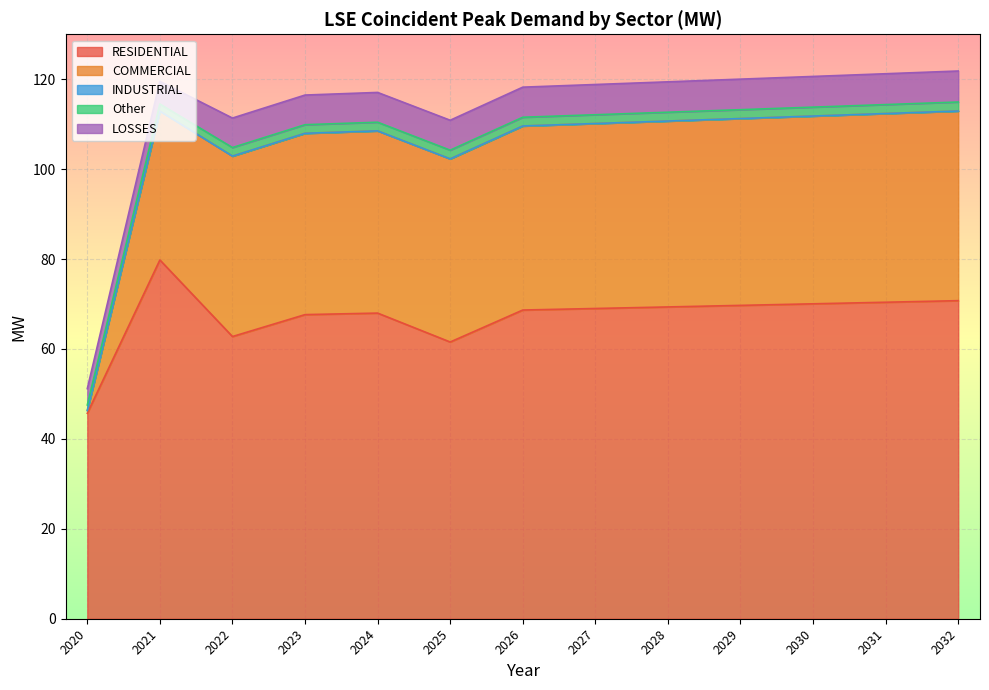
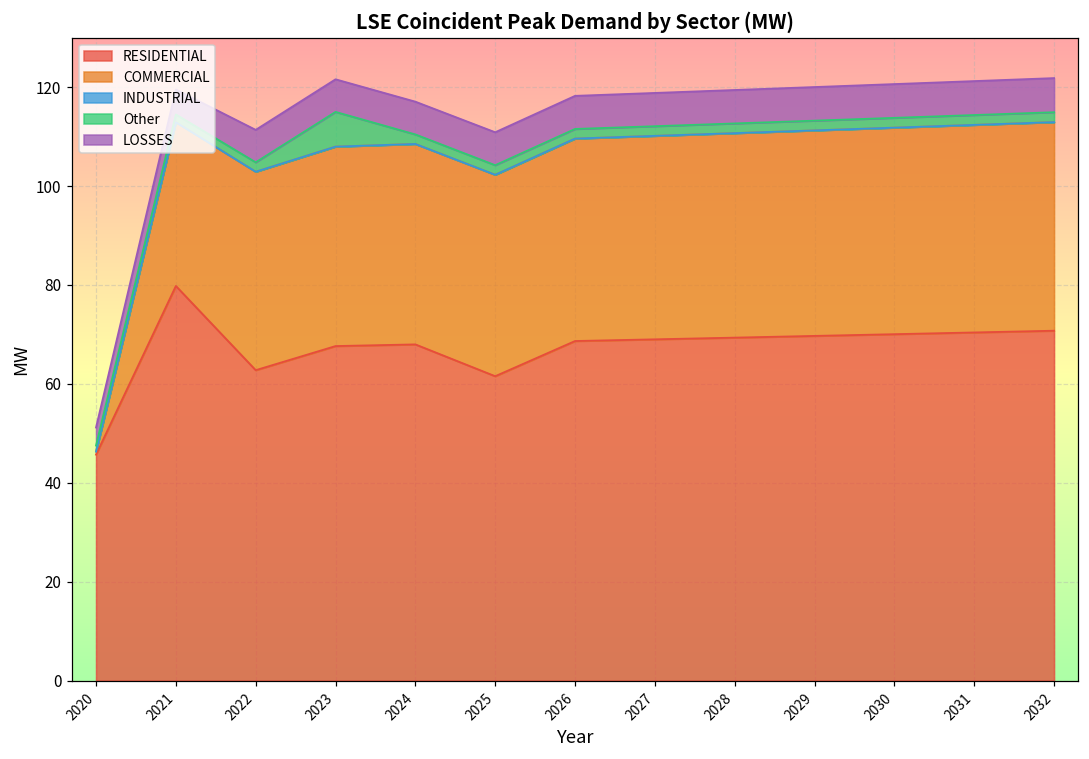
Other, 2023: 2 -> 7
